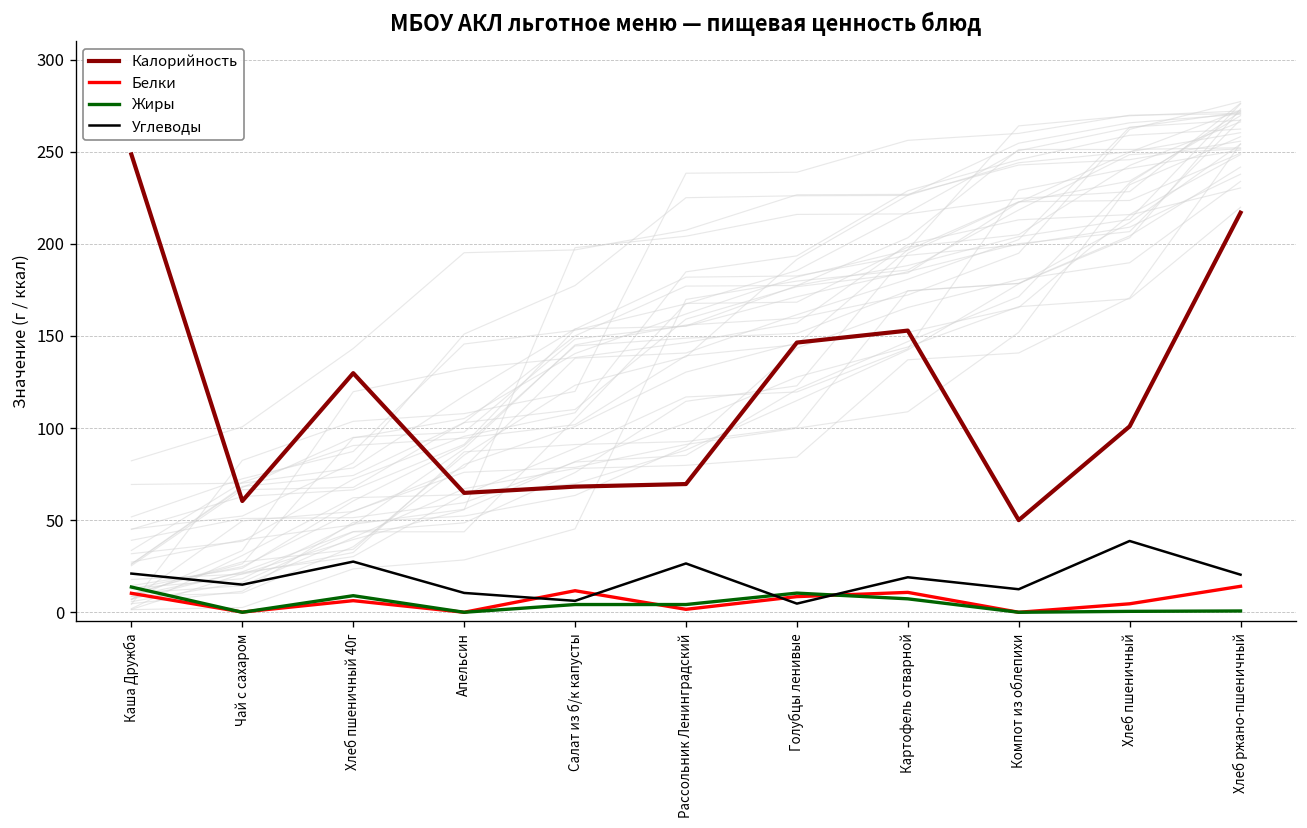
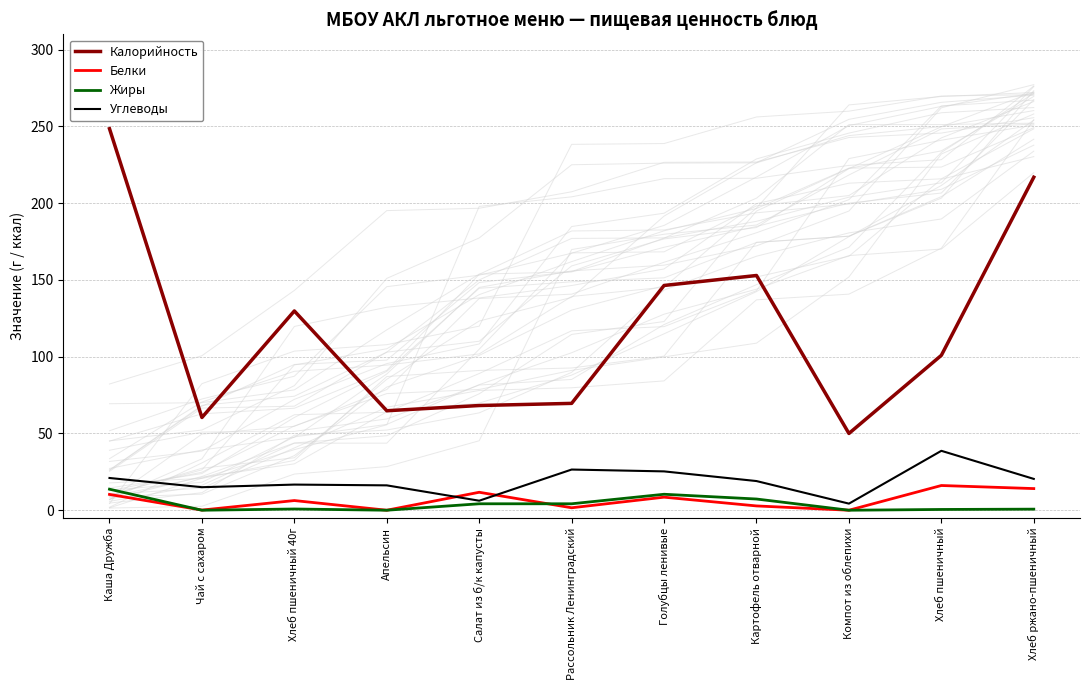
Жиры, Хлеб пшеничный 40г: 9 -> 1
Углеводы, Хлеб пшеничный 40г: 28 -> 17
Углеводы, Апельсин: 11 -> 16
Углеводы, Голубцы ленивые: 5 -> 25
Белки, Картофель отварной: 11 -> 3
Углеводы, Компот из облепихи: 13 -> 4
Белки, Хлеб пшеничный: 5 -> 16
